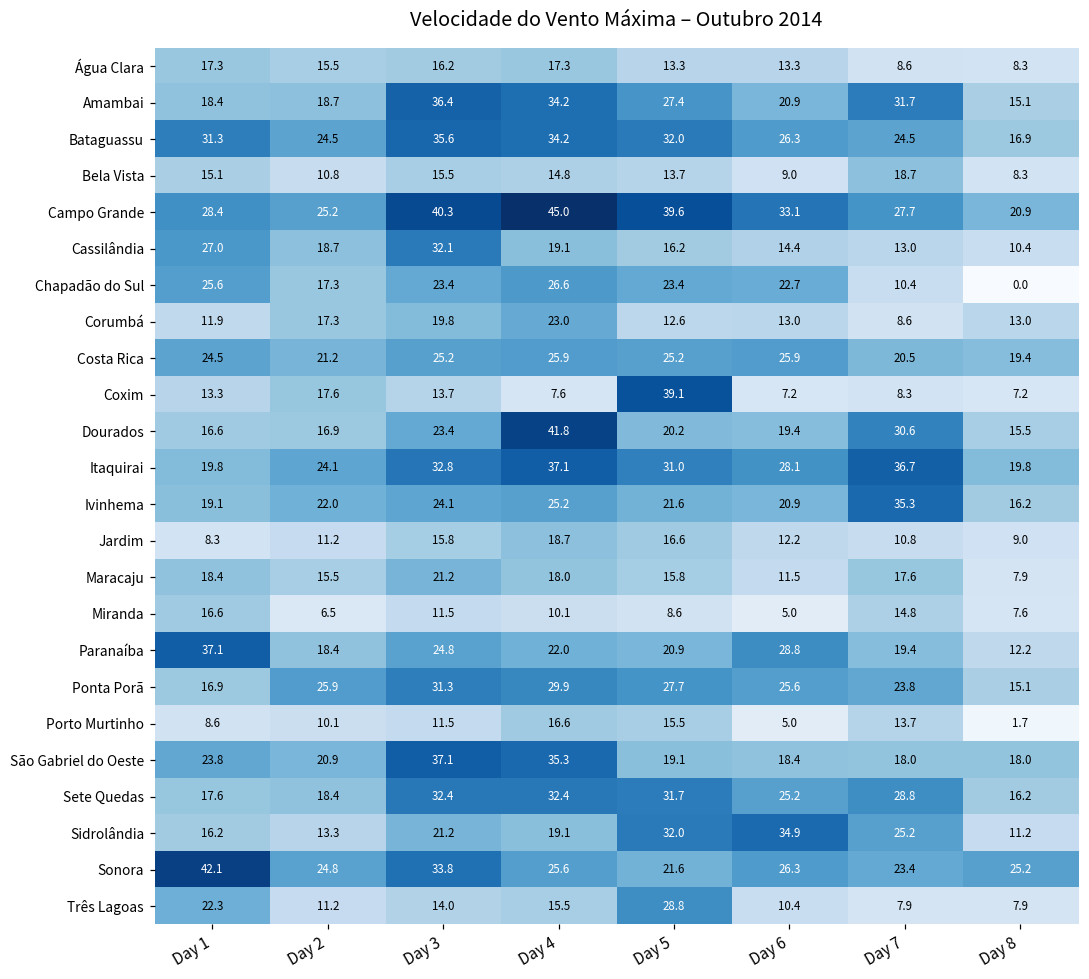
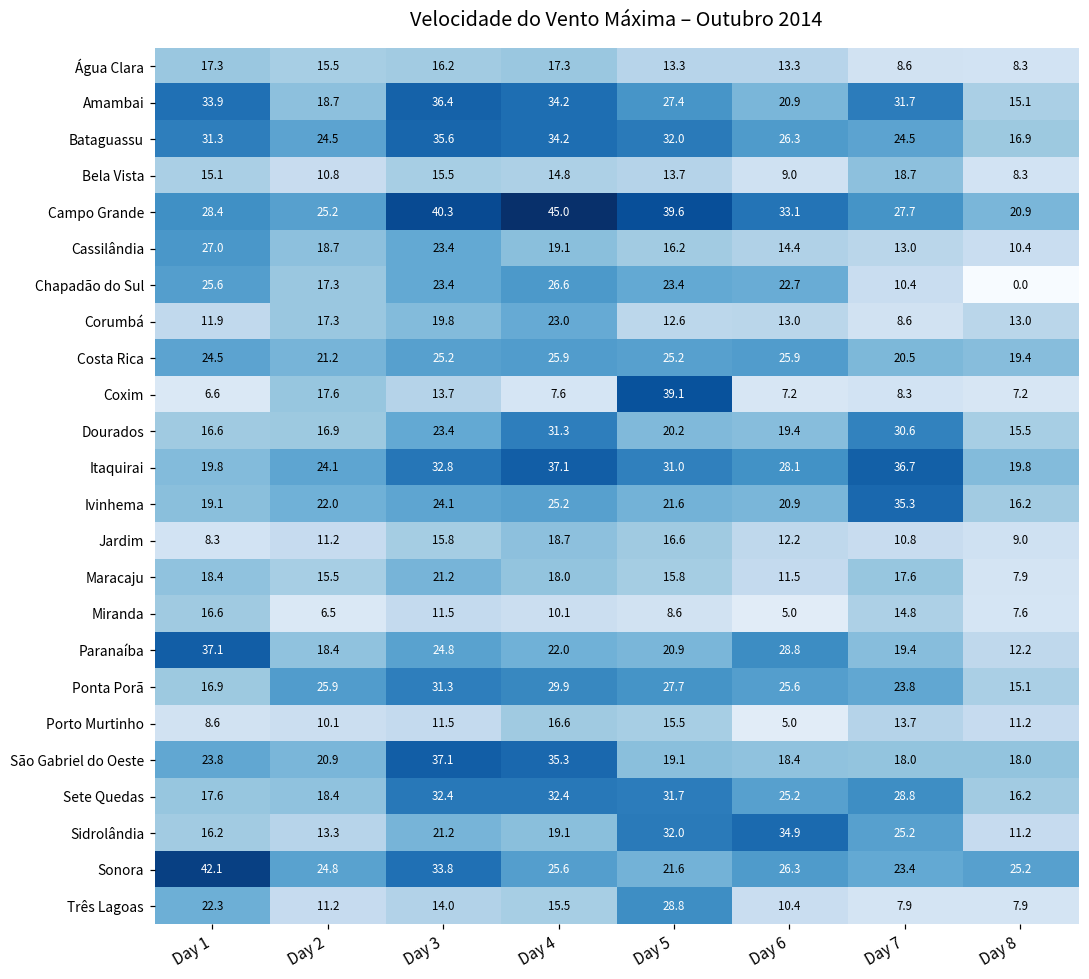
Amambai, Day 1: 18.4 -> 33.9
Cassilândia, Day 3: 32.1 -> 23.4
Coxim, Day 1: 13.3 -> 6.6
Dourados, Day 4: 41.8 -> 31.3
Porto Murtinho, Day 8: 1.7 -> 11.2
